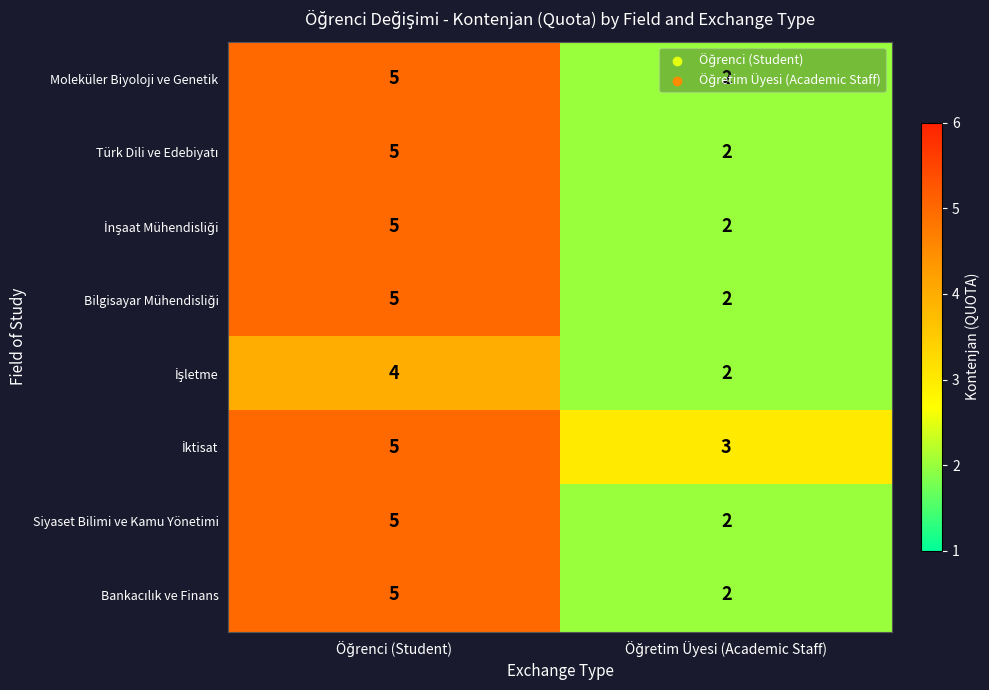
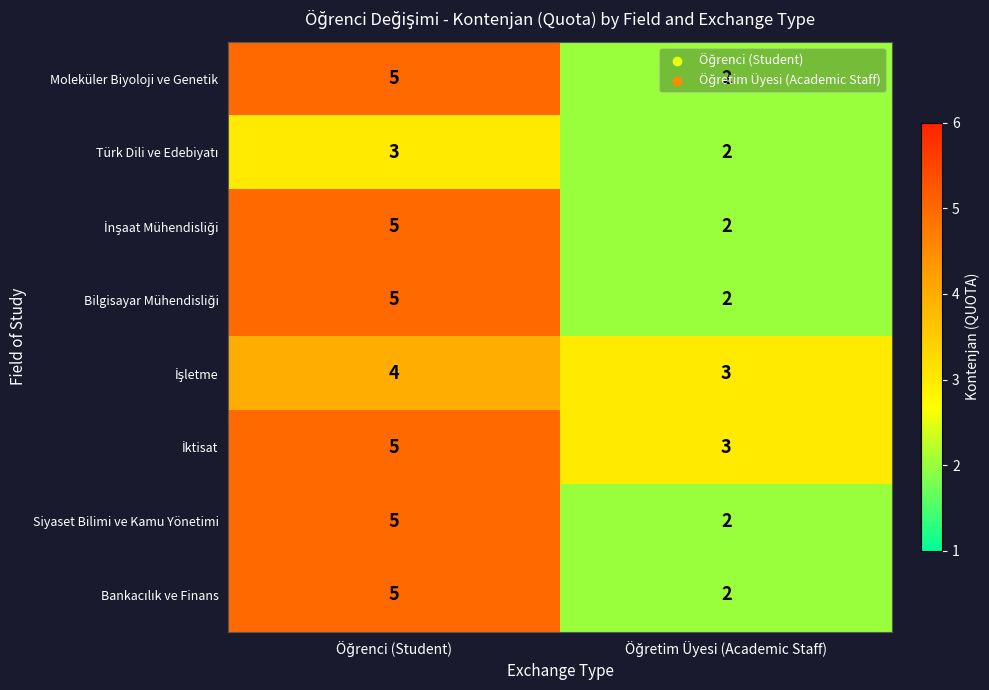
Türk Dili ve Edebiyatı, Öğrenci (Student): 5 -> 3
İşletme, Öğretim Üyesi (Academic Staff): 2 -> 3
